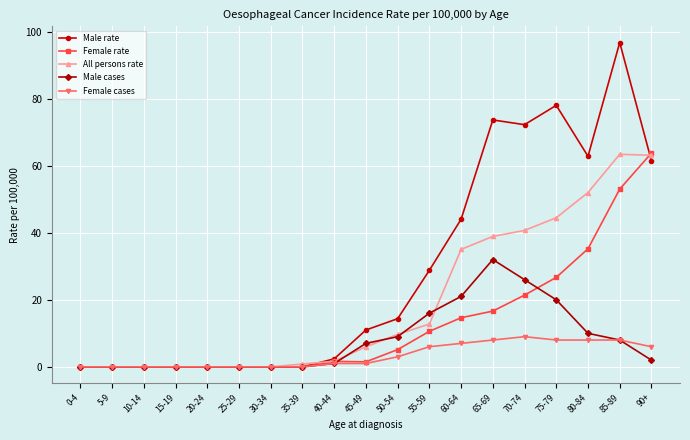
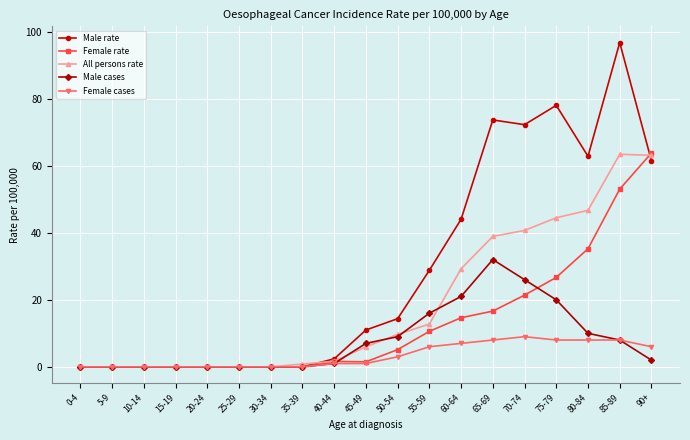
All persons rate, 60-64: 35 -> 29
All persons rate, 80-84: 52 -> 47
